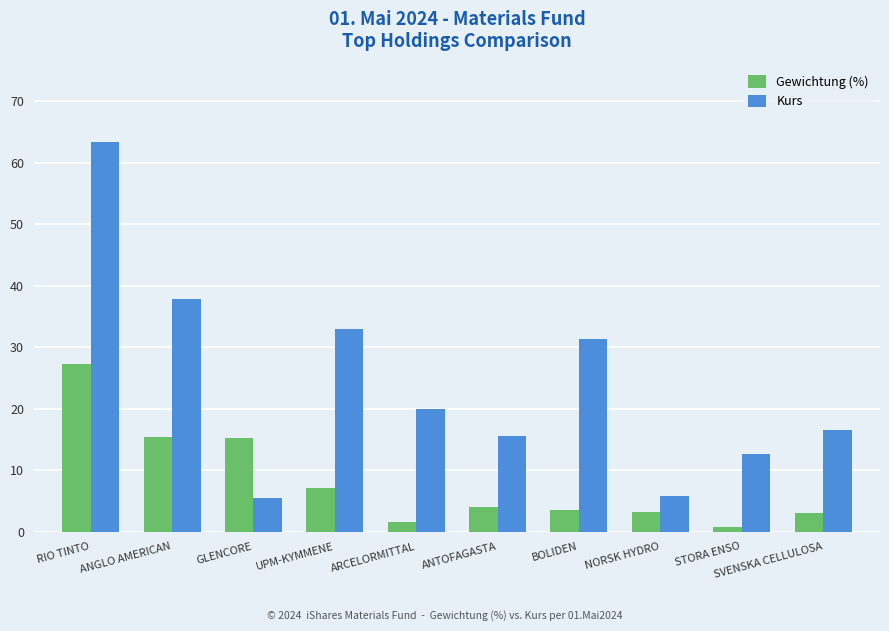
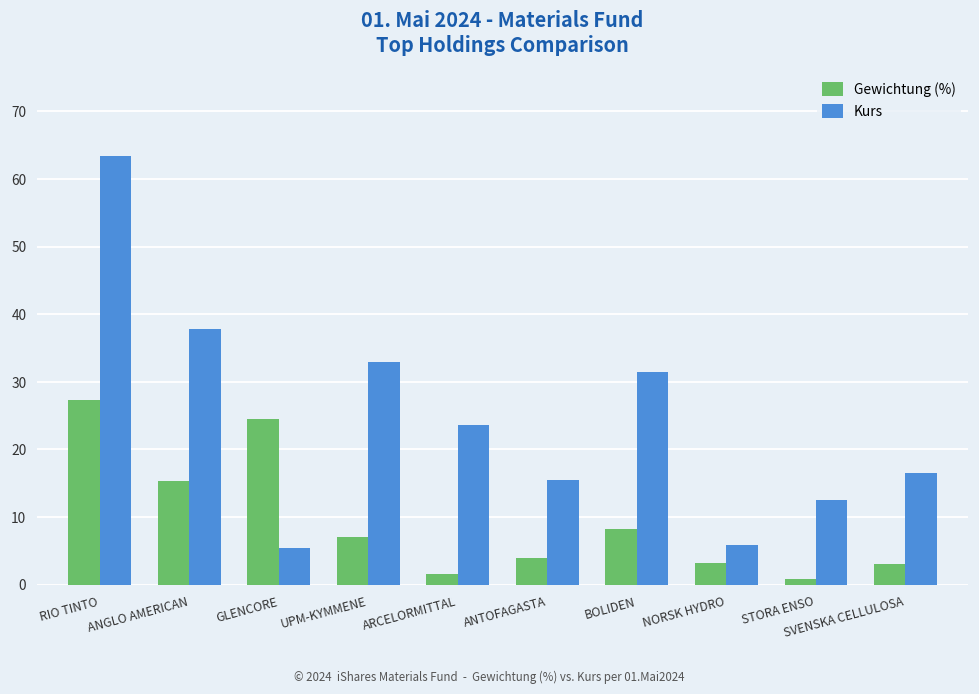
Gewichtung (%), GLENCORE: 15 -> 25
Kurs, ARCELORMITTAL: 20 -> 24
Gewichtung (%), BOLIDEN: 3 -> 8
